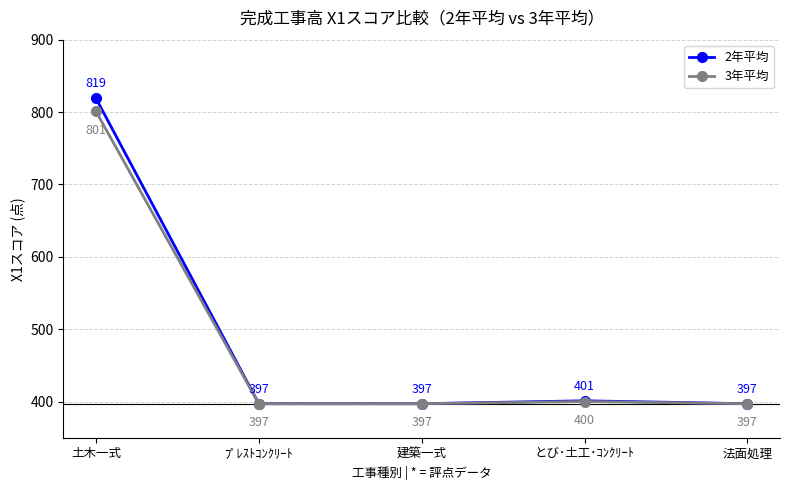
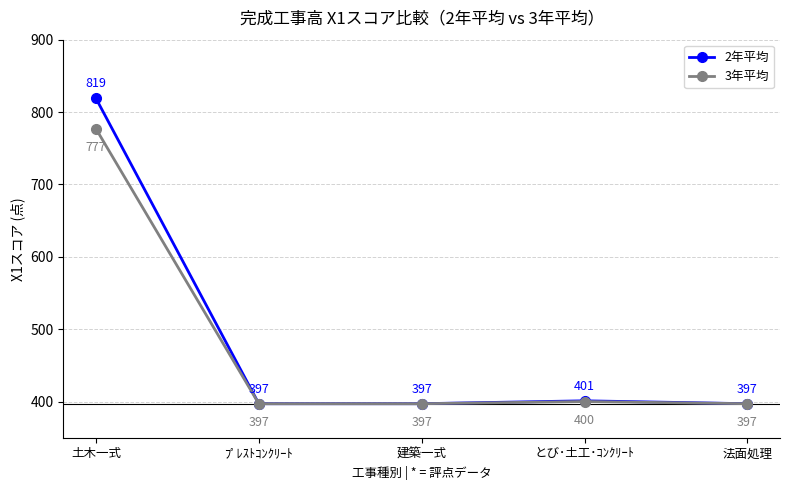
3年平均, 土木一式: 801 -> 777
